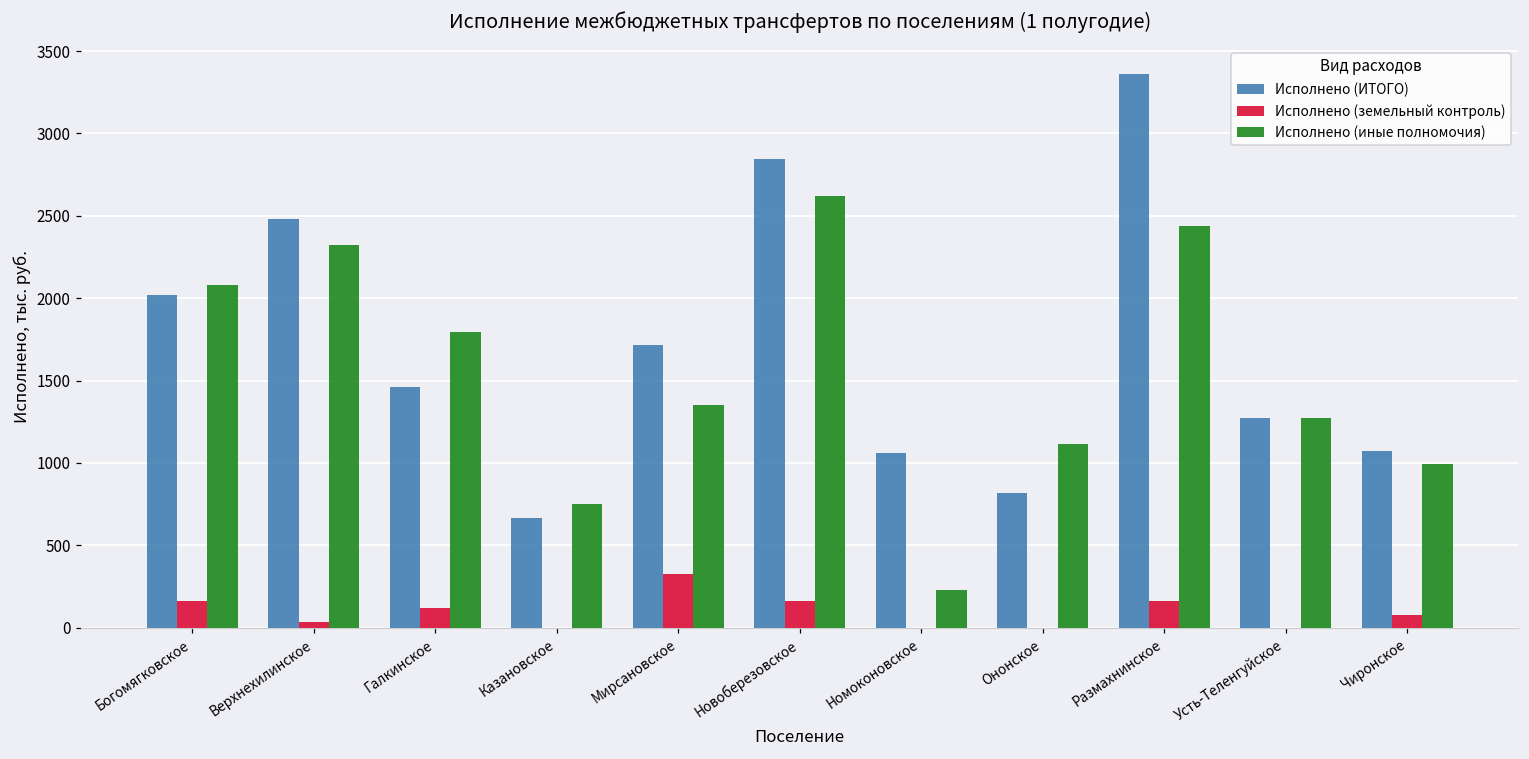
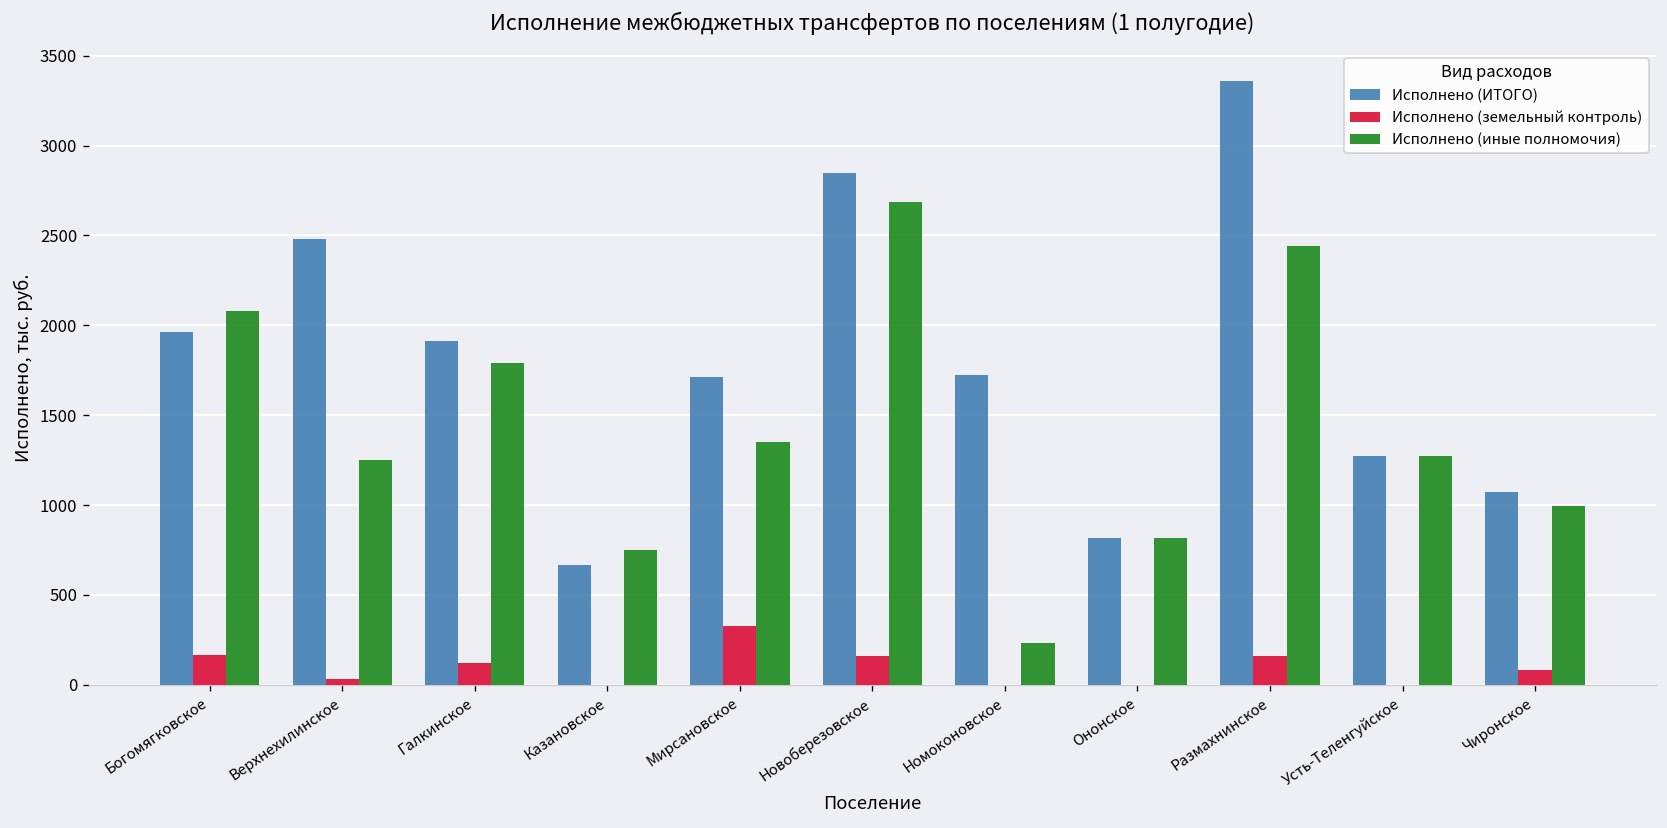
Исполнено (ИТОГО), Богомягковское: 2020 -> 1960
Исполнено (иные полномочия), Верхнехилинское: 2320 -> 1250
Исполнено (ИТОГО), Галкинское: 1460 -> 1910
Исполнено (иные полномочия), Новоберезовское: 2620 -> 2690
Исполнено (ИТОГО), Номоконовское: 1060 -> 1720
Исполнено (иные полномочия), Ононское: 1120 -> 820
